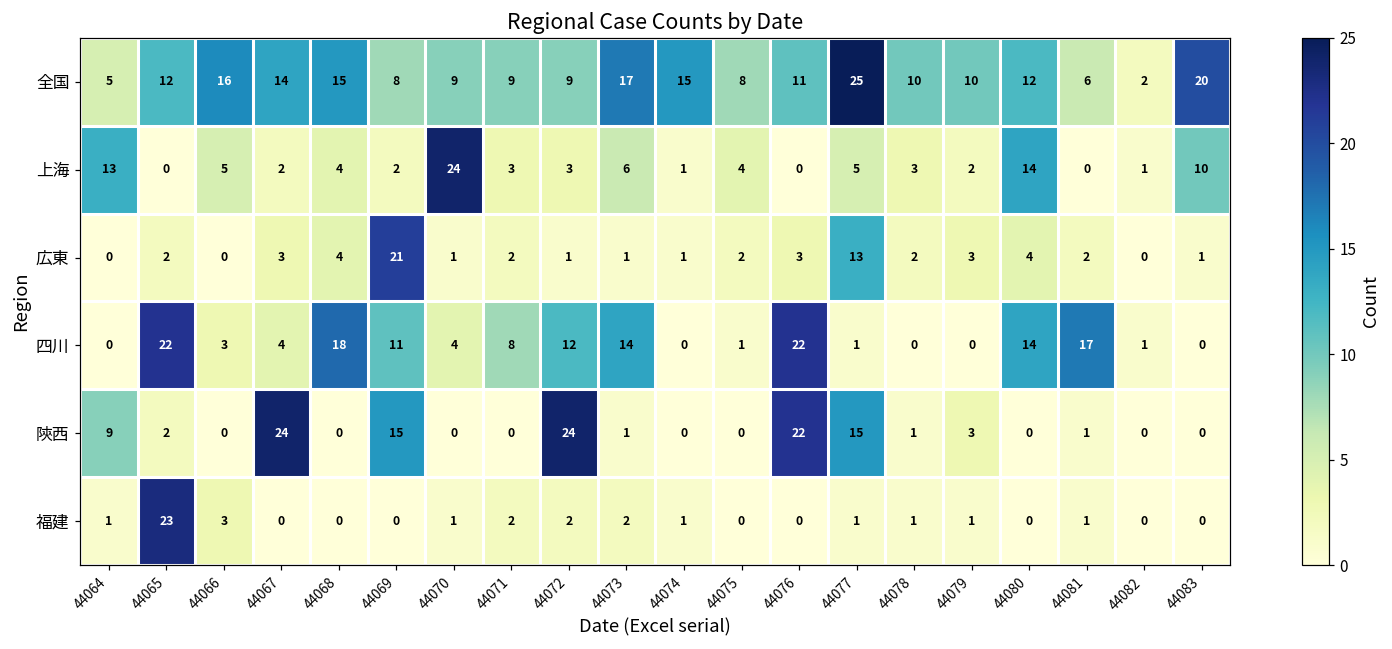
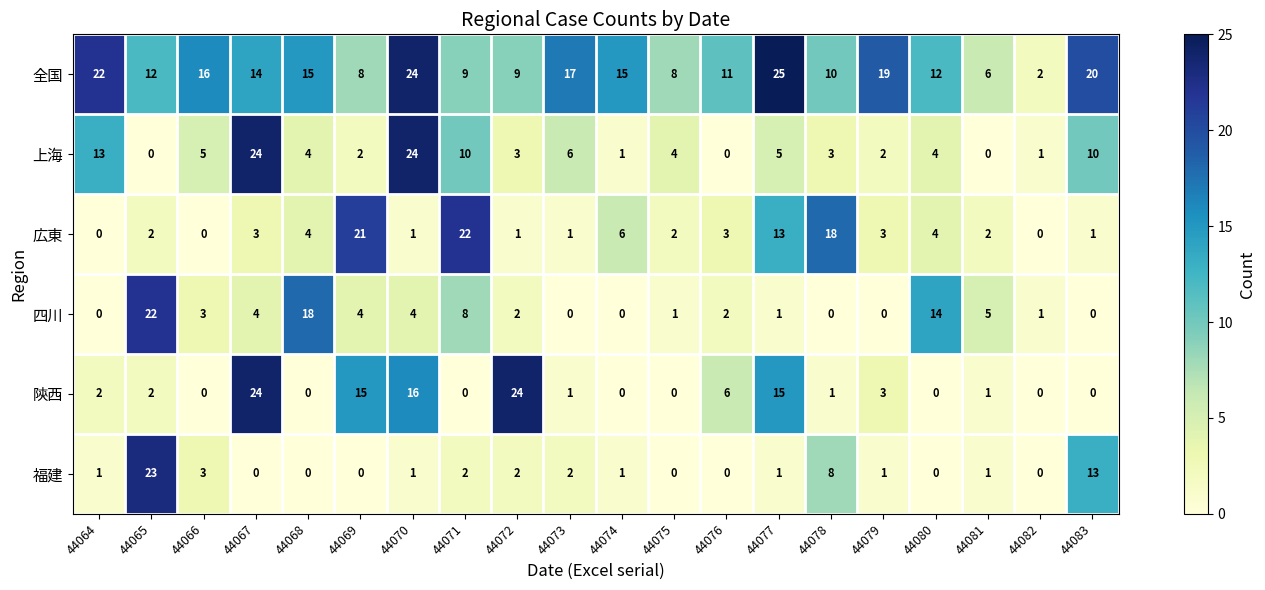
全国, 44064: 5 -> 22
全国, 44070: 9 -> 24
全国, 44079: 10 -> 19
上海, 44067: 2 -> 24
上海, 44071: 3 -> 10
上海, 44080: 14 -> 4
広東, 44071: 2 -> 22
広東, 44074: 1 -> 6
広東, 44078: 2 -> 18
四川, 44069: 11 -> 4
四川, 44072: 12 -> 2
四川, 44073: 14 -> 0
四川, 44076: 22 -> 2
四川, 44081: 17 -> 5
陝西, 44064: 9 -> 2
陝西, 44070: 0 -> 16
陝西, 44076: 22 -> 6
福建, 44078: 1 -> 8
福建, 44083: 0 -> 13
